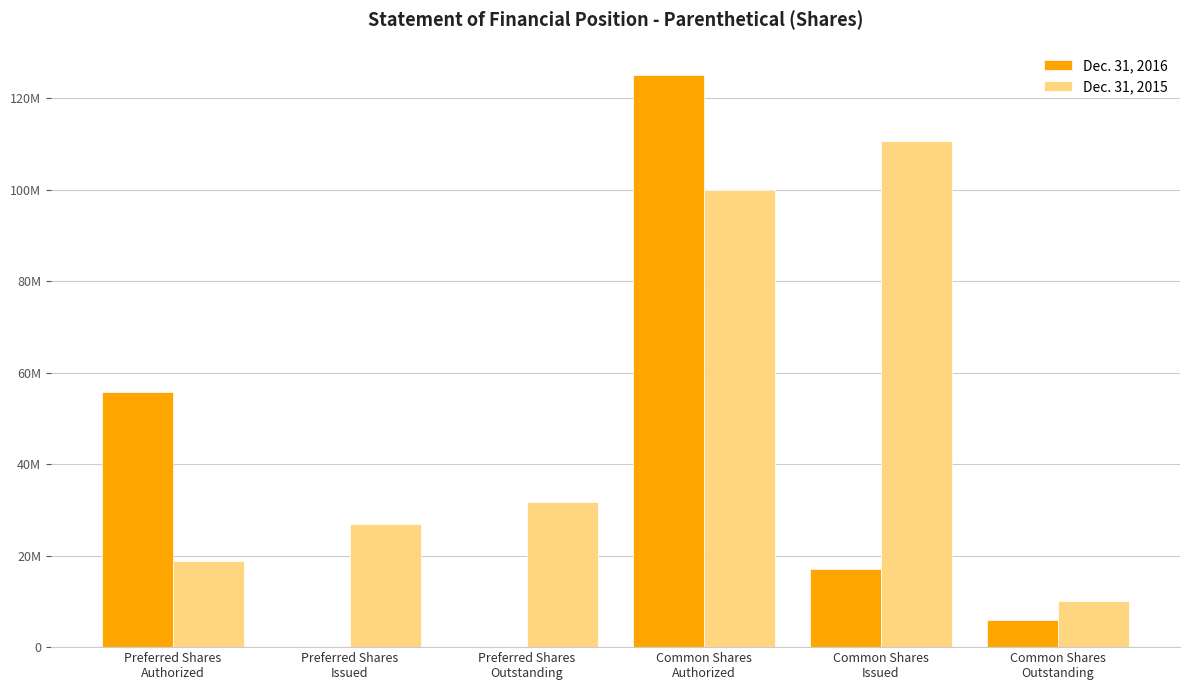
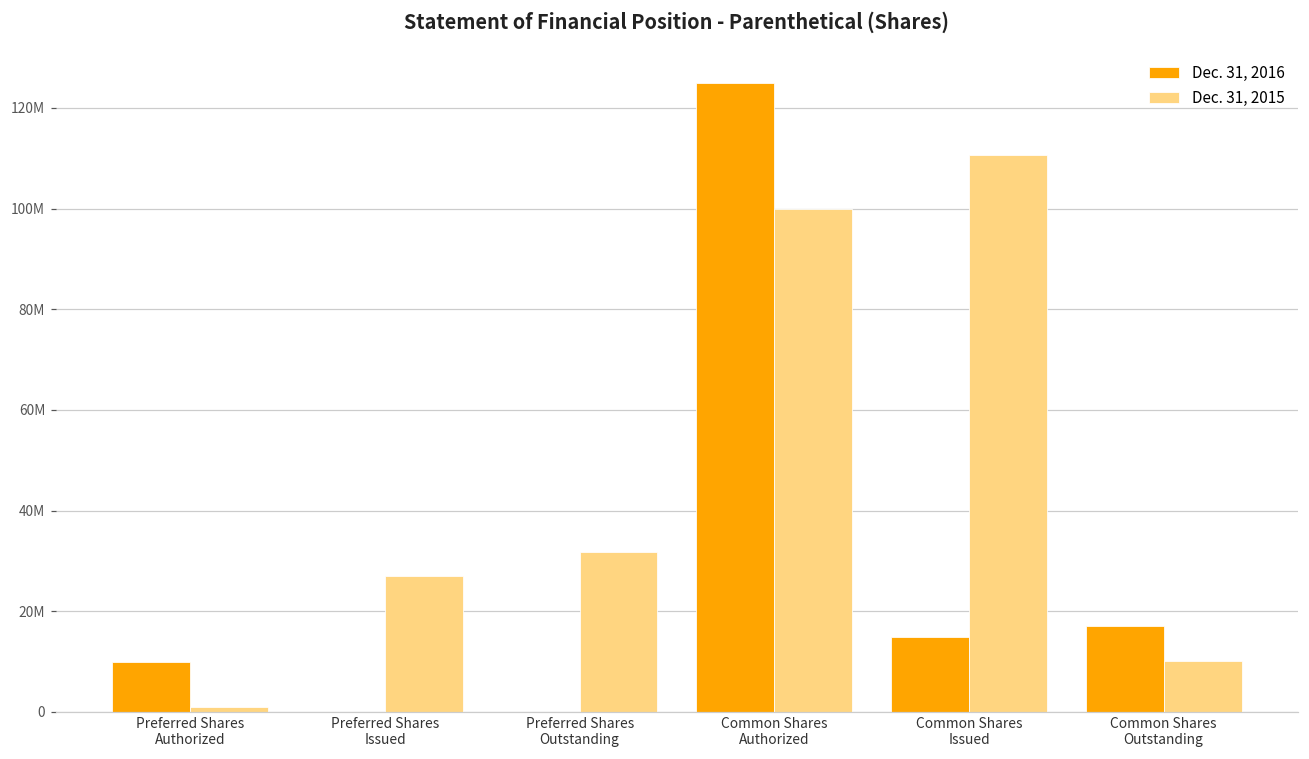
Dec. 31, 2016, Preferred Shares Authorized: 56000000 -> 10000000
Dec. 31, 2015, Preferred Shares Authorized: 19000000 -> 1000000
Dec. 31, 2016, Common Shares Issued: 17000000 -> 15000000
Dec. 31, 2016, Common Shares Outstanding: 6000000 -> 17000000
